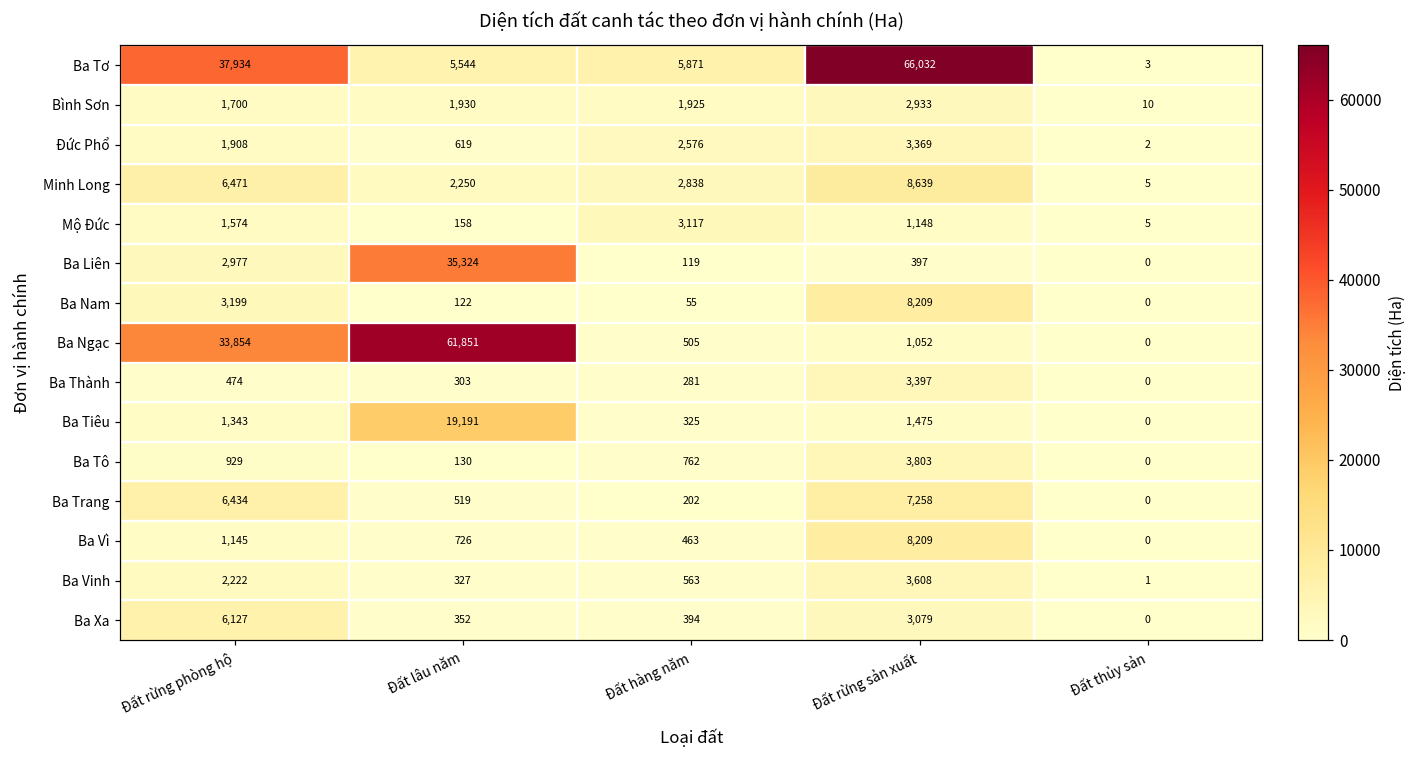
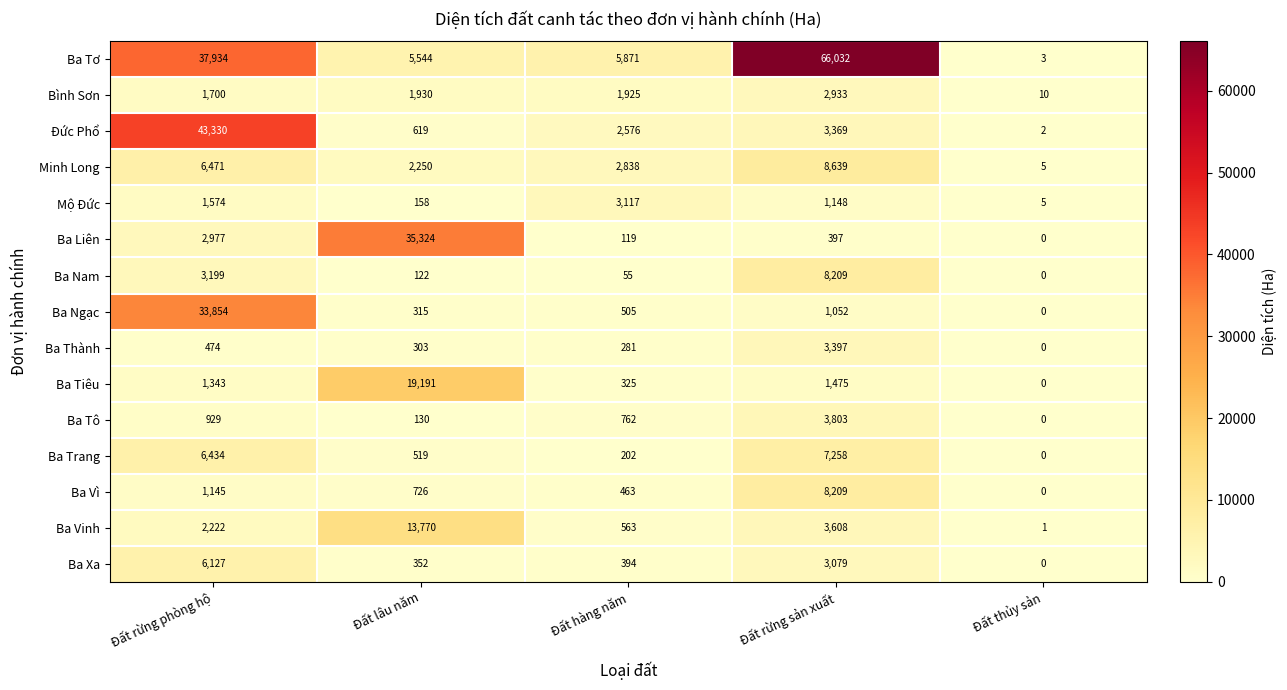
Đức Phổ, Đất rừng phòng hộ: 1,908 -> 43,330
Ba Ngạc, Đất lâu năm: 61,851 -> 315
Ba Vinh, Đất lâu năm: 327 -> 13,770
